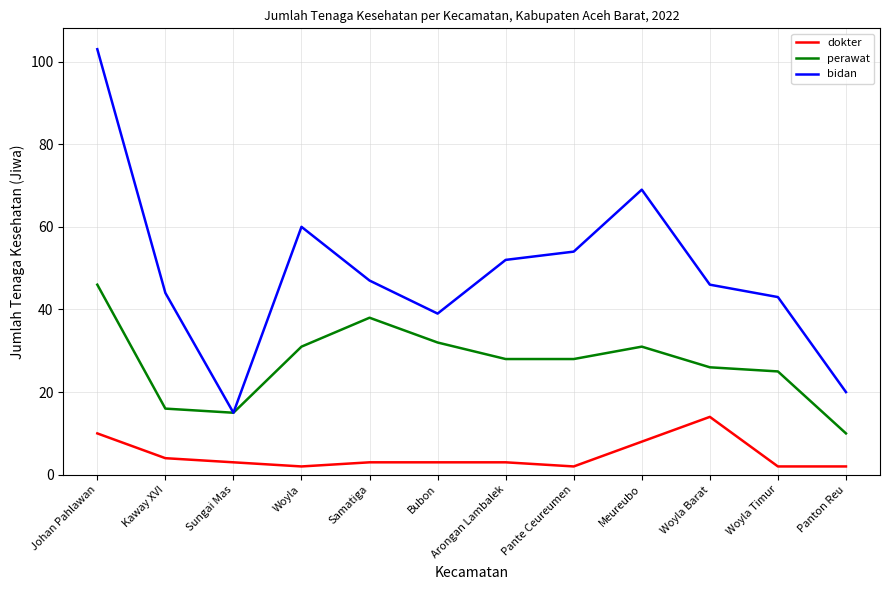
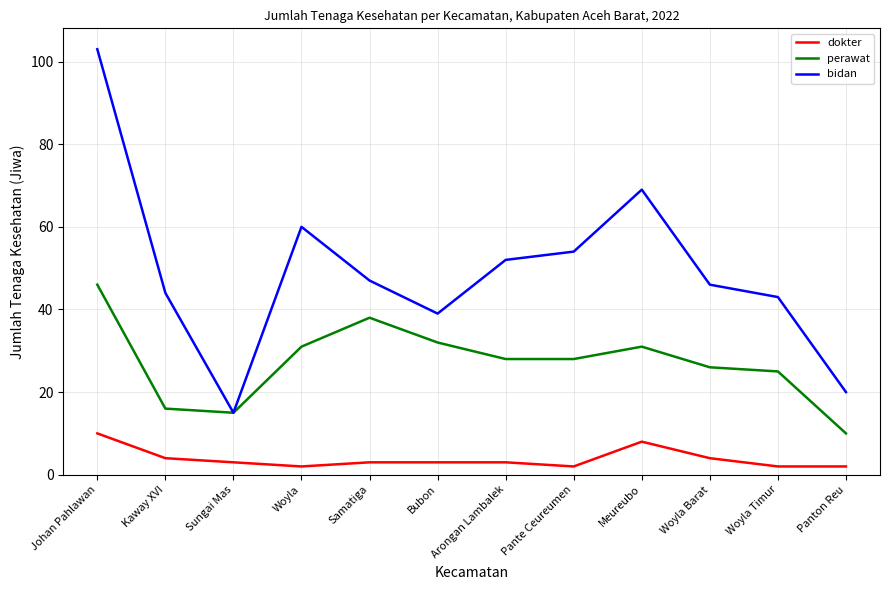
dokter, Woyla Barat: 14 -> 4
